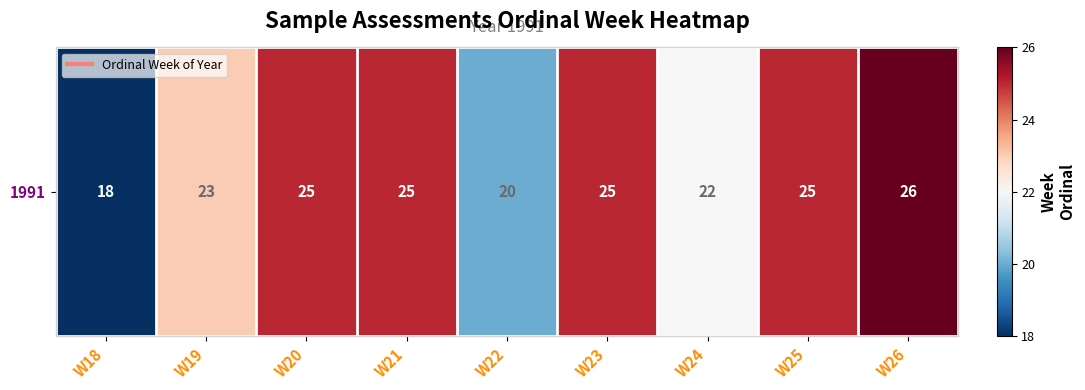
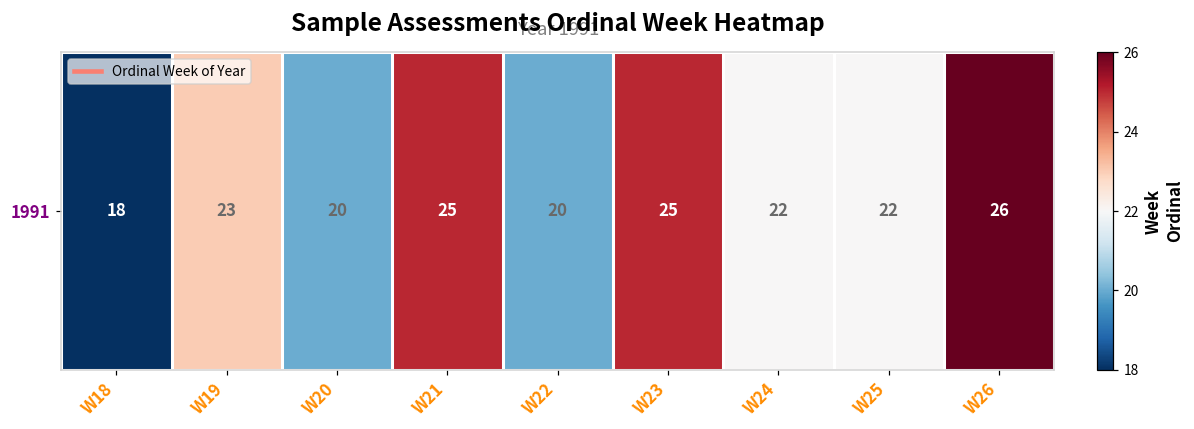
1991, W20: 25 -> 20
1991, W25: 25 -> 22
